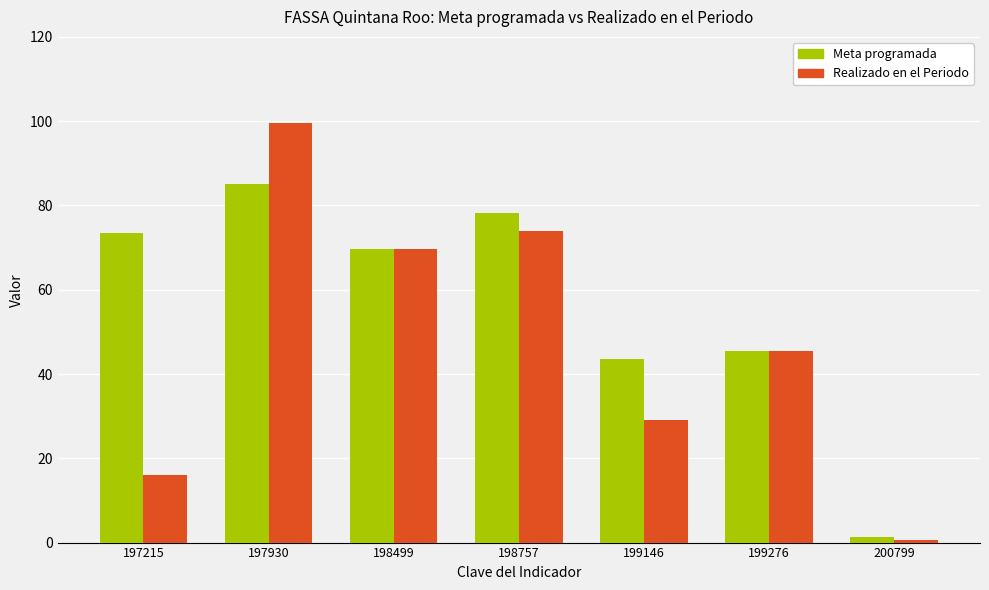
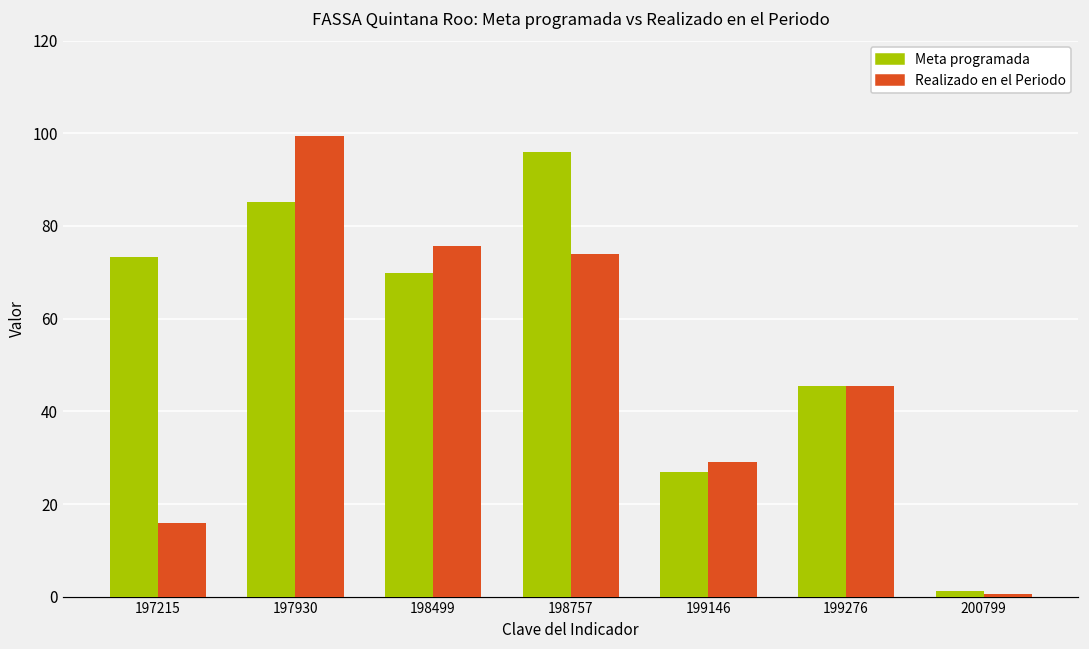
Realizado en el Periodo, 198499: 70 -> 76
Meta programada, 198757: 78 -> 96
Meta programada, 199146: 44 -> 27
